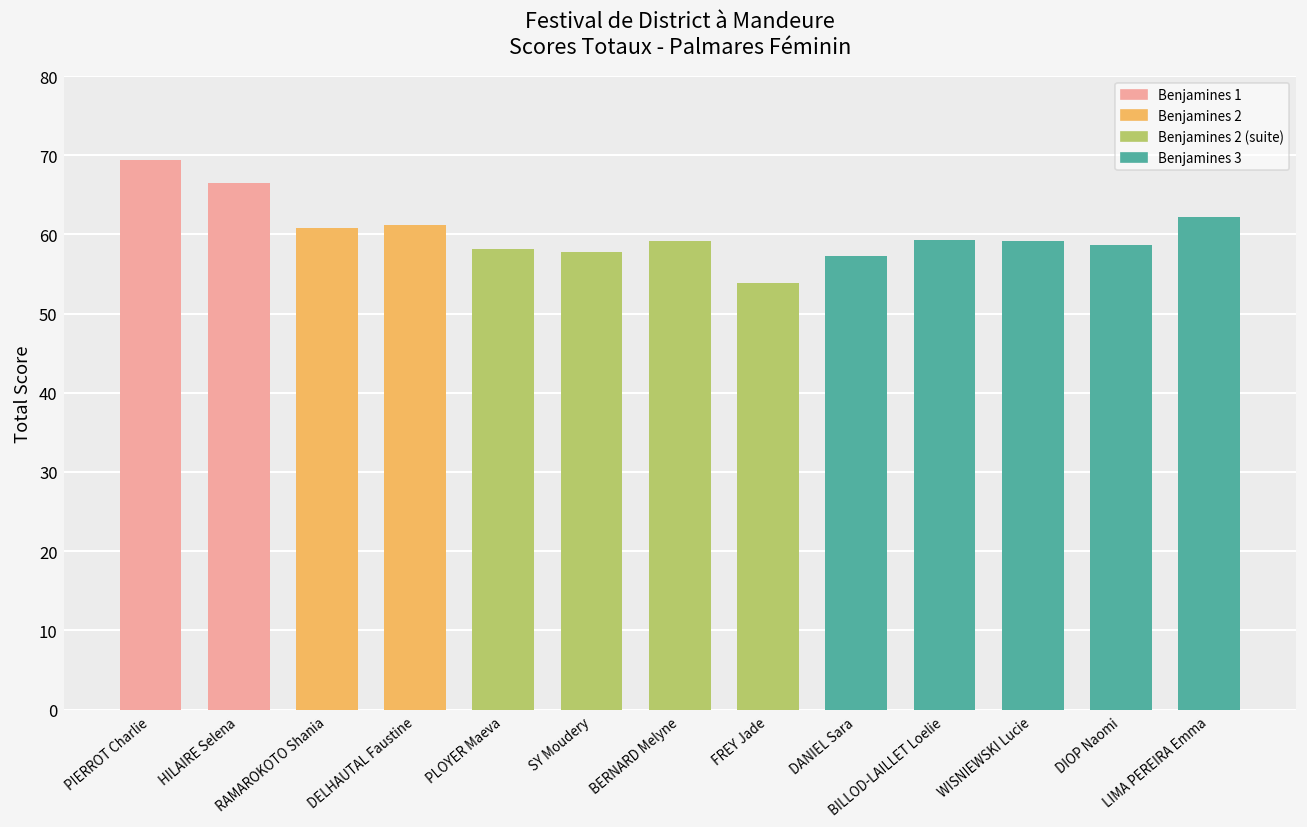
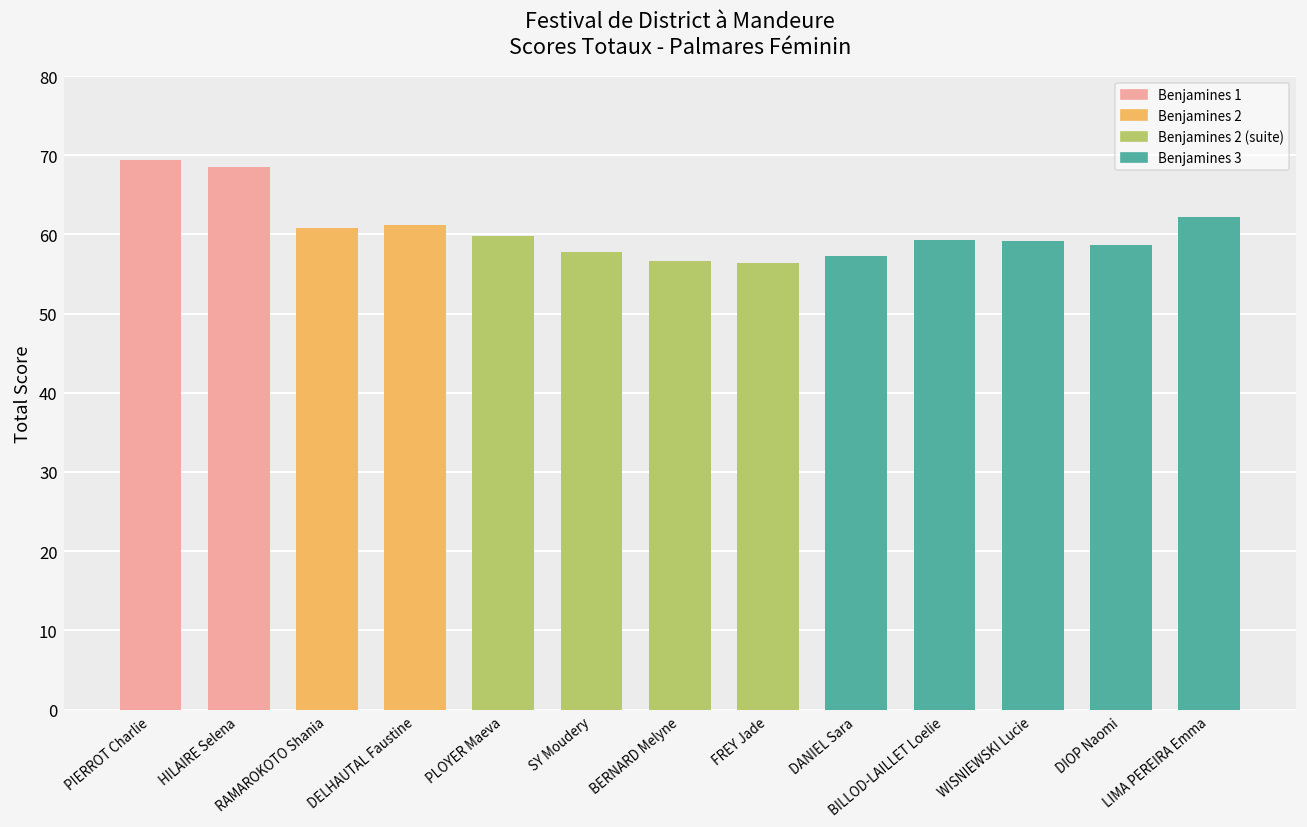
HILAIRE Selena: 67 -> 69
PLOYER Maeva: 58 -> 60
BERNARD Melyne: 59 -> 57
FREY Jade: 54 -> 56
